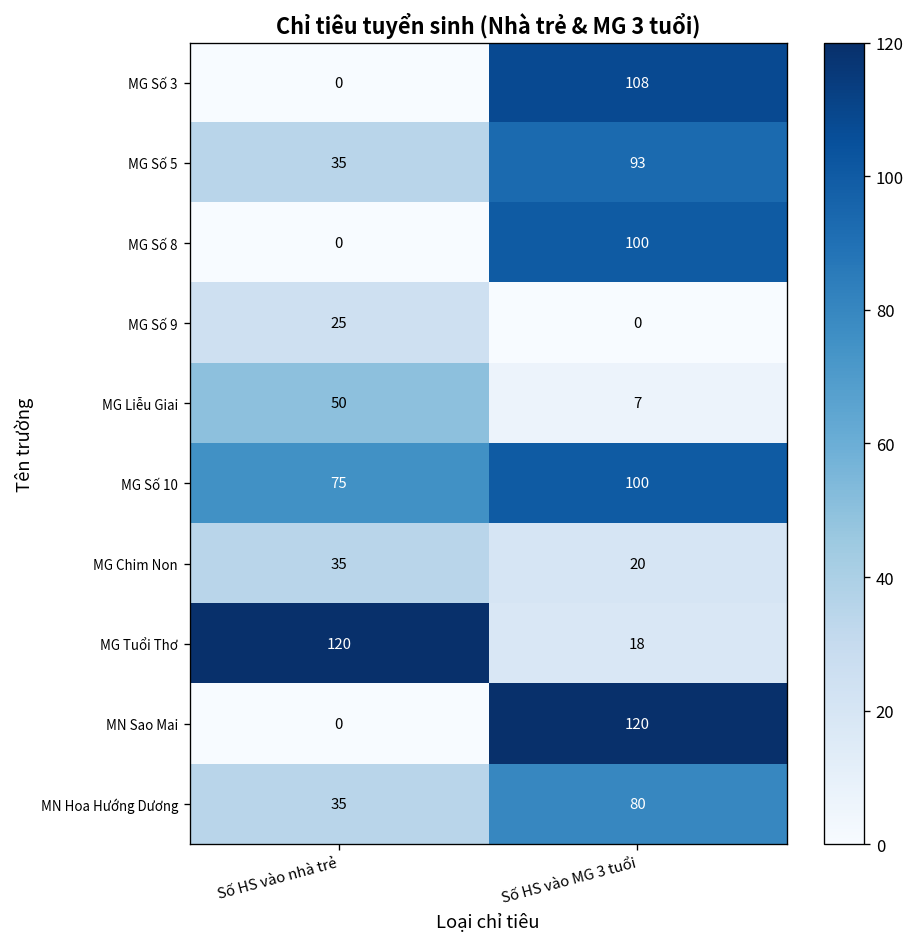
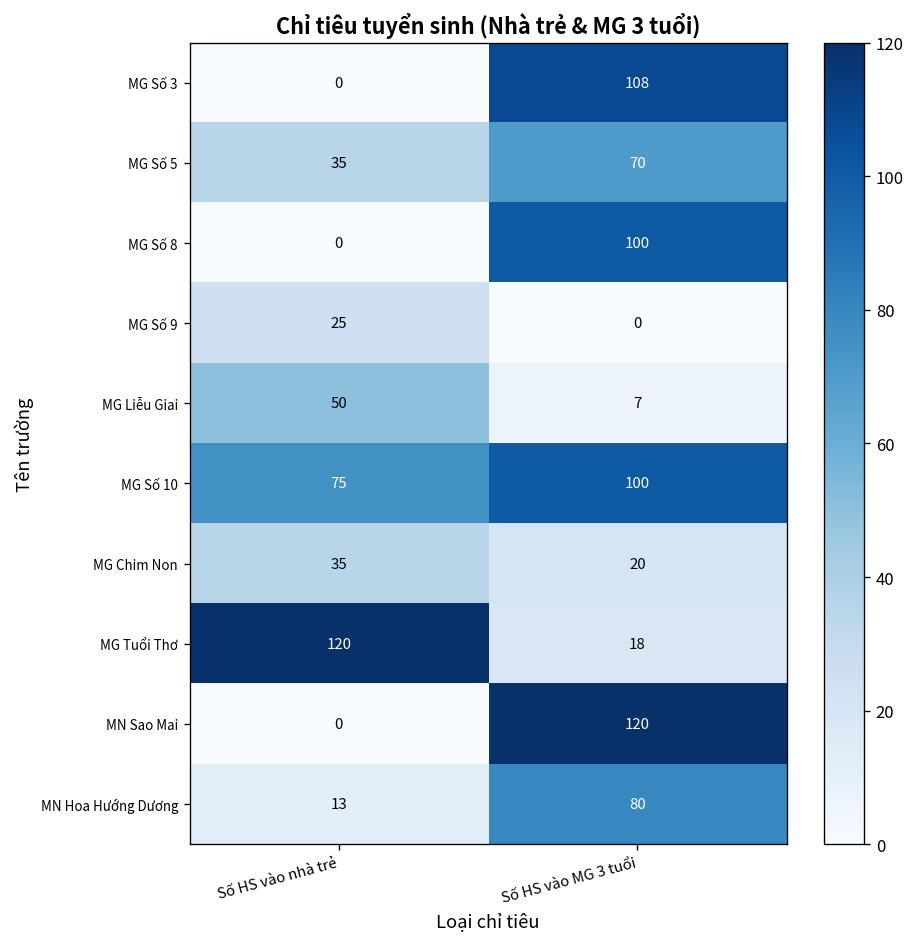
MG Số 5, Số HS vào MG 3 tuổi: 93 -> 70
MN Hoa Hướng Dương, Số HS vào nhà trẻ: 35 -> 13
